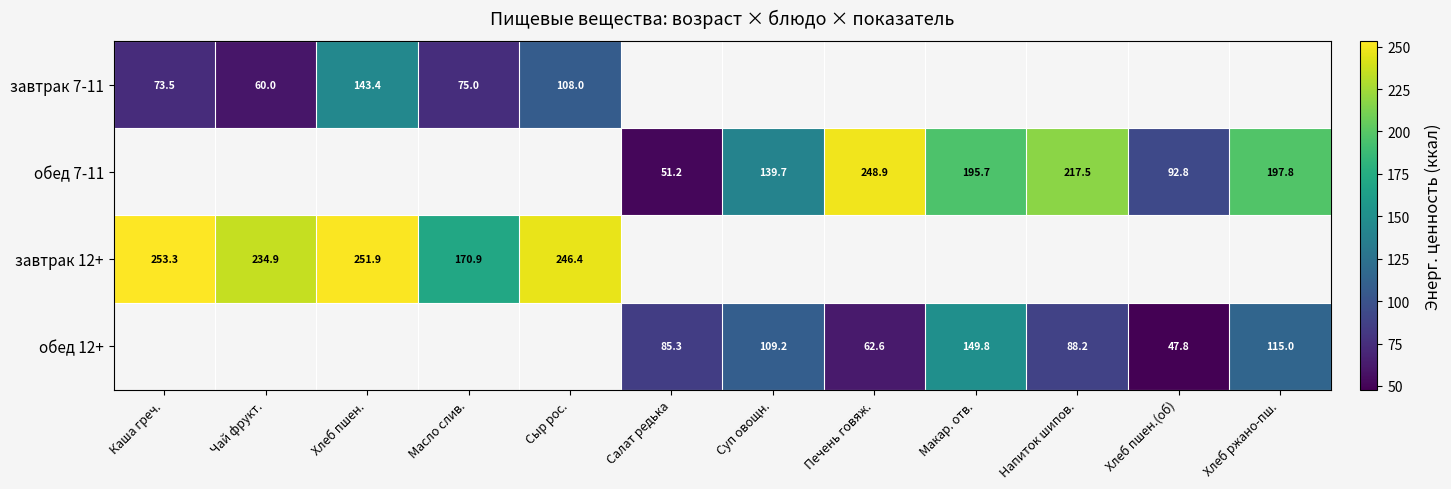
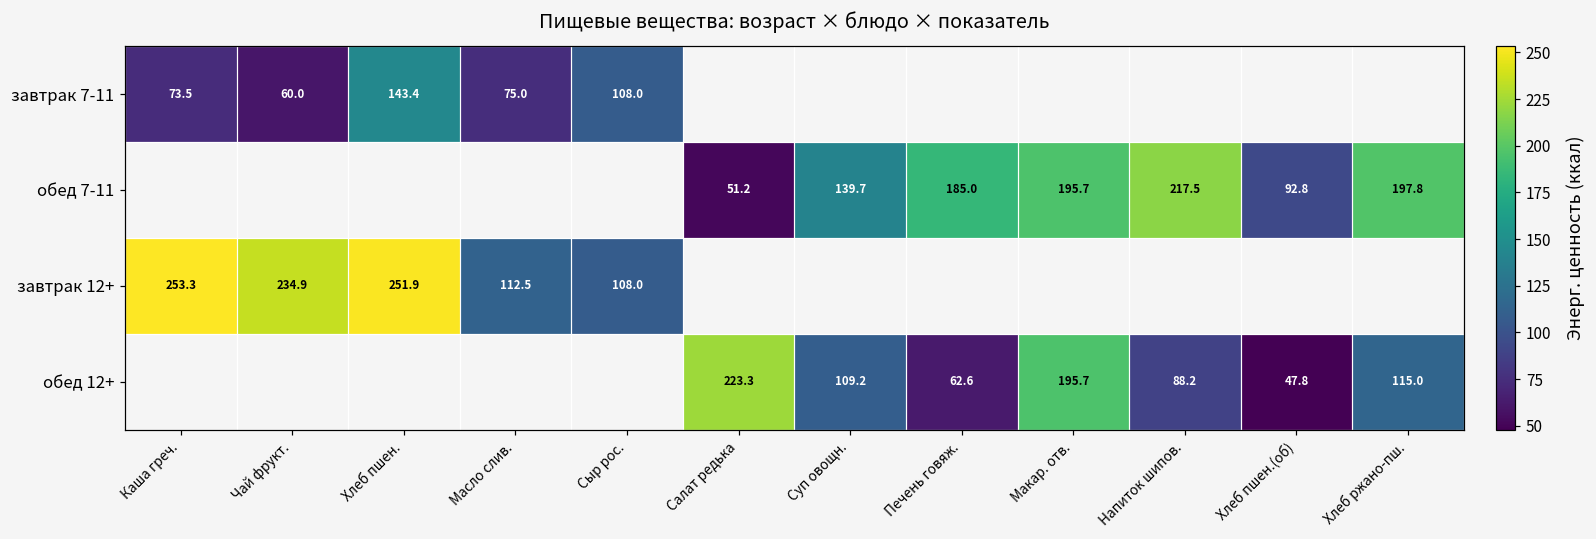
обед 7-11, Печень говяж.: 248.9 -> 185.0
завтрак 12+, Масло слив.: 170.9 -> 112.5
завтрак 12+, Сыр рос.: 246.4 -> 108.0
обед 12+, Салат редька: 85.3 -> 223.3
обед 12+, Макар. отв.: 149.8 -> 195.7
